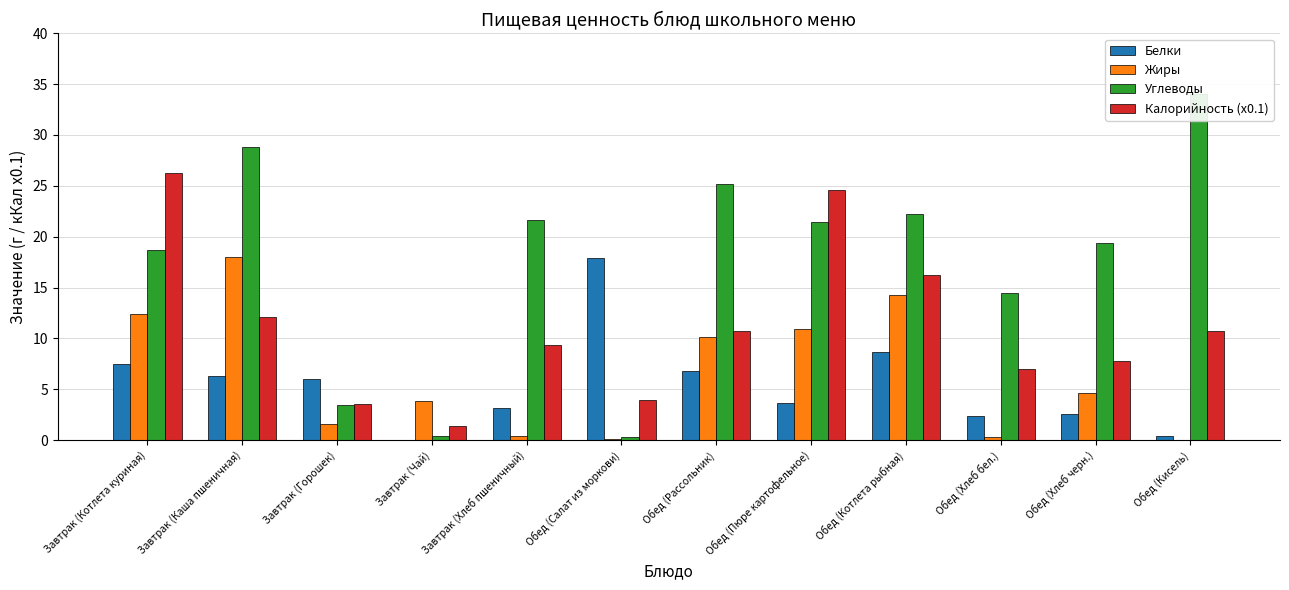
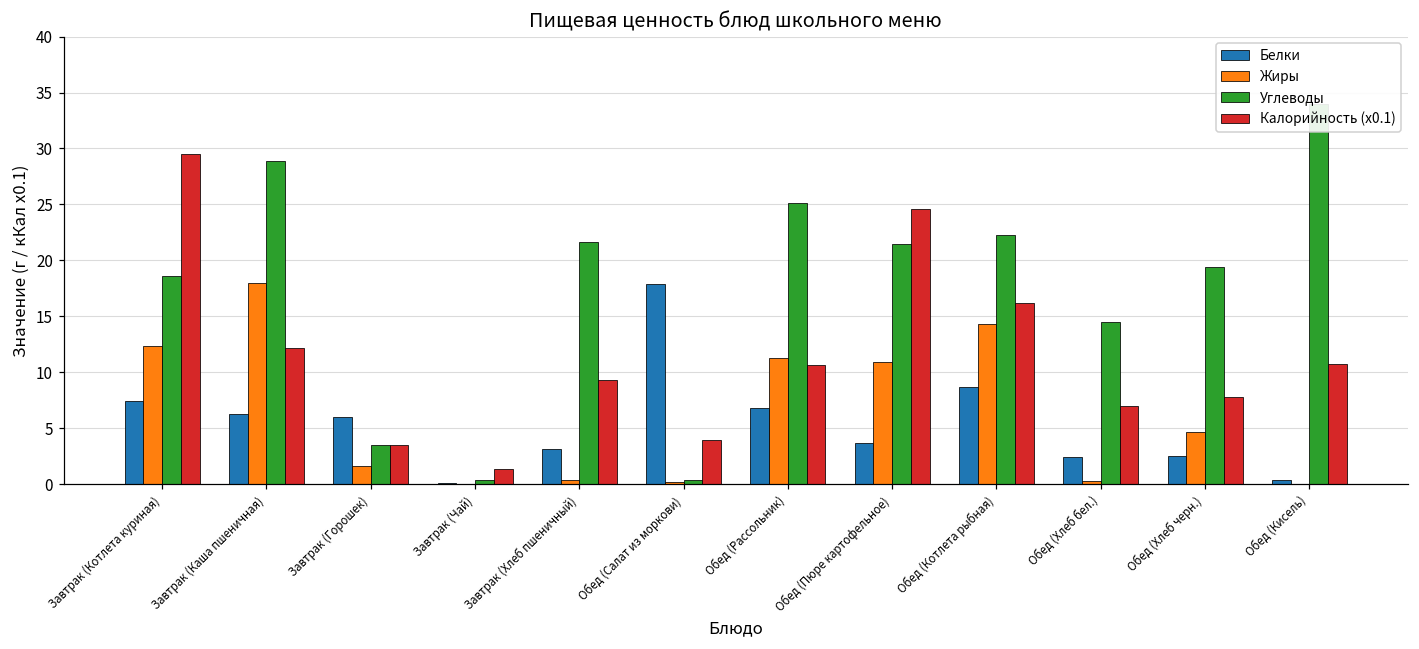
Калорийность (x0.1), Завтрак (Котлета куриная): 26.3 -> 29.5
Жиры, Завтрак (Чай): 3.8 -> 0.0
Жиры, Обед (Рассольник): 10.2 -> 11.3
